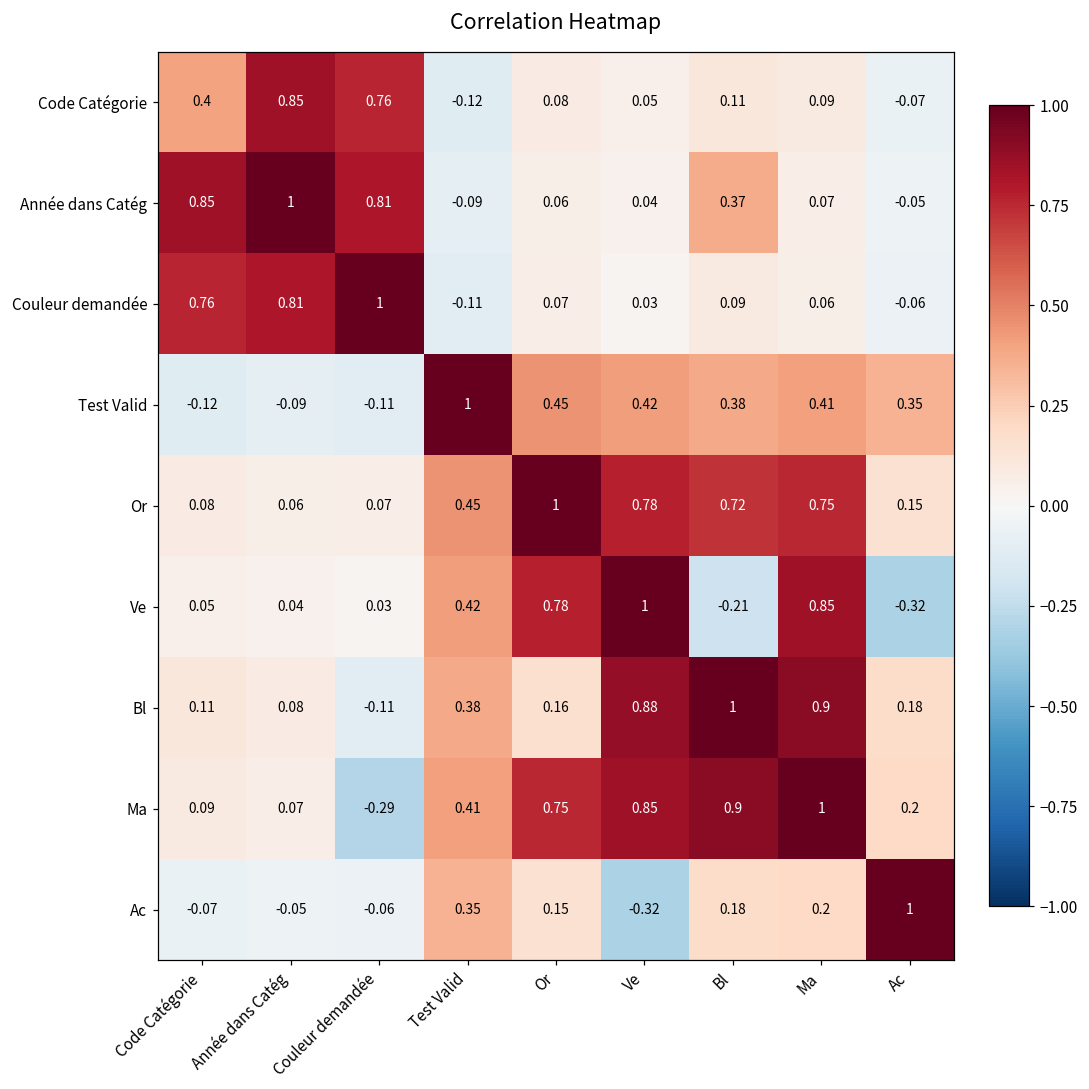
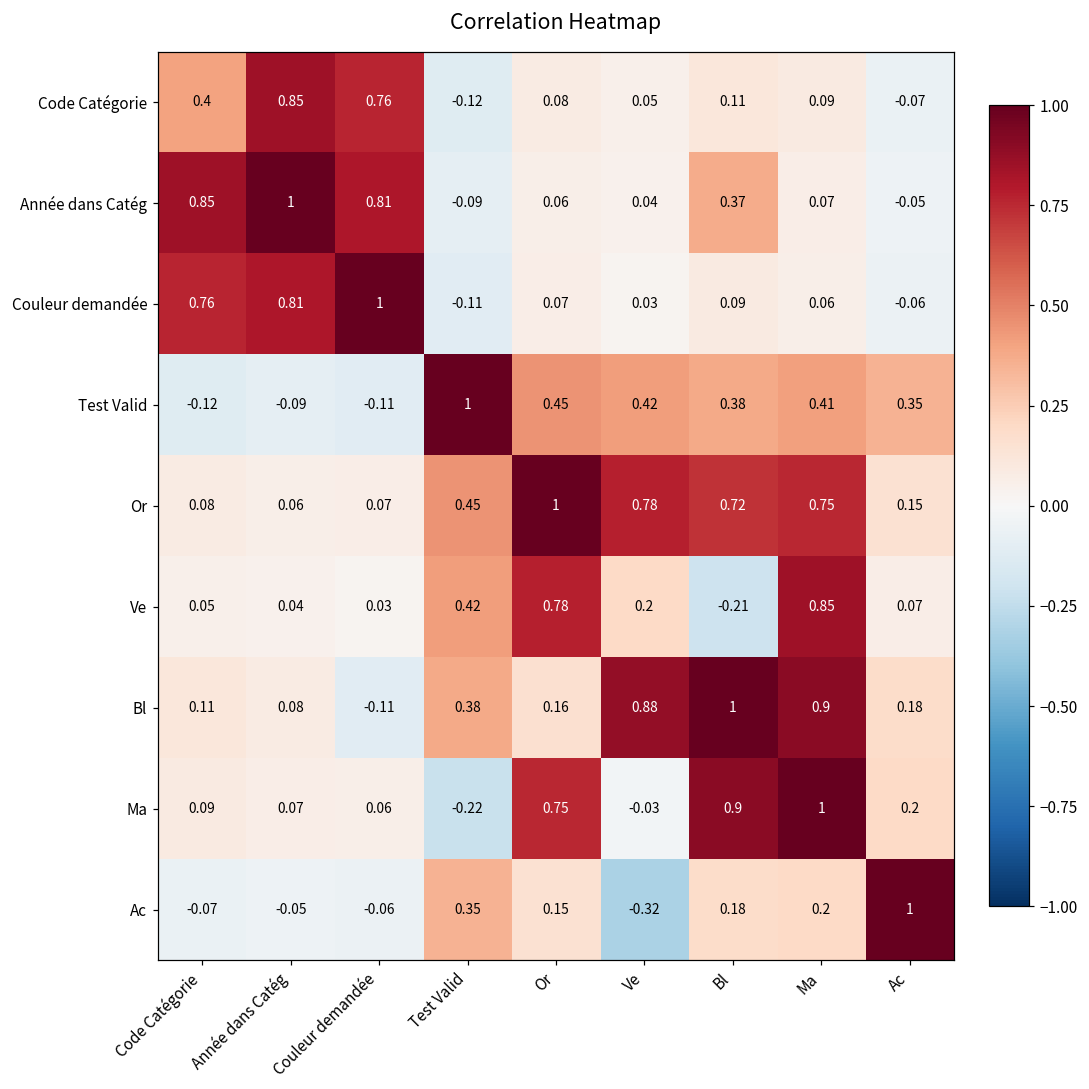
Ve, Ve: 1 -> 0.2
Ve, Ac: -0.32 -> 0.07
Ma, Couleur demandée: -0.29 -> 0.06
Ma, Test Valid: 0.41 -> -0.22
Ma, Ve: 0.85 -> -0.03
